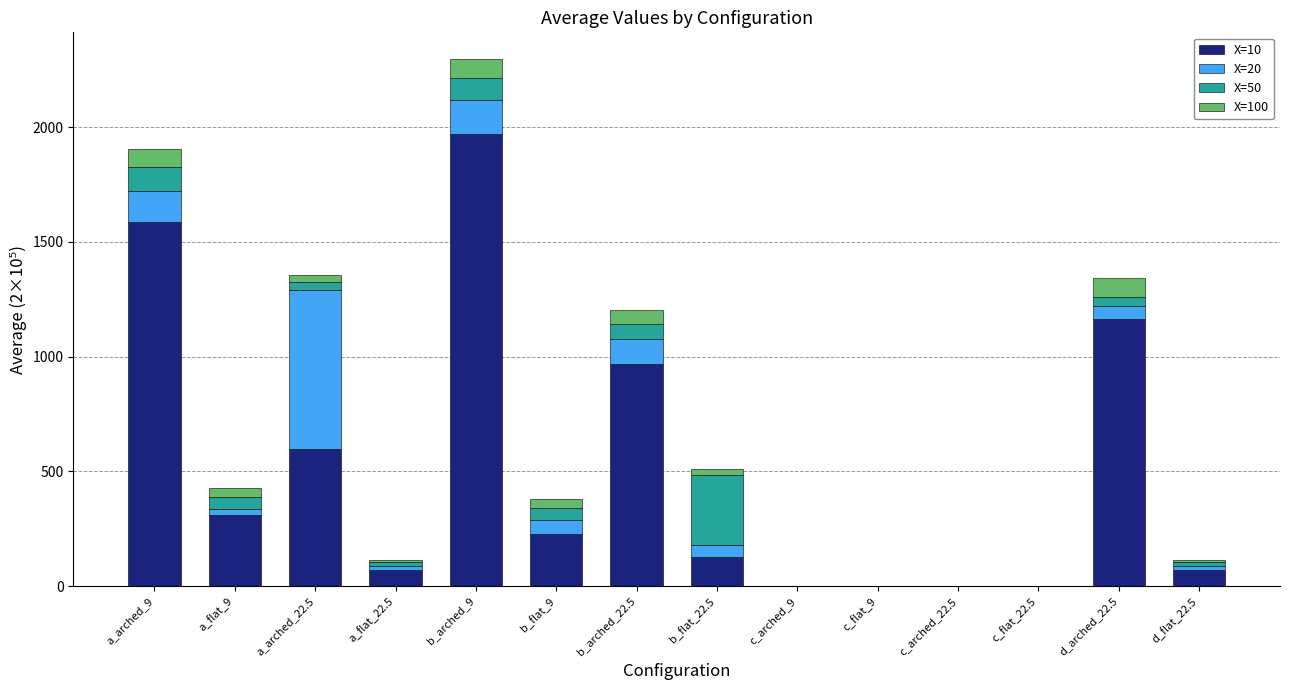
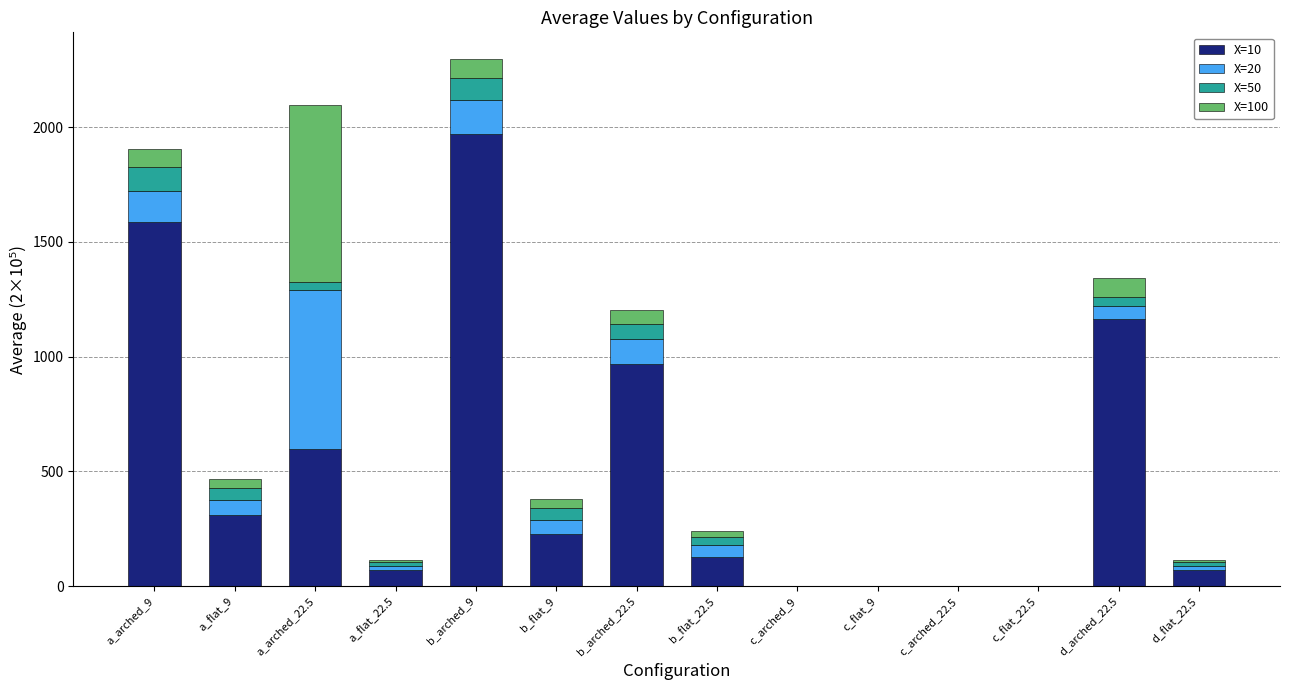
X=20, a_flat_9: 30 -> 70
X=100, a_arched_22.5: 30 -> 770
X=50, b_flat_22.5: 310 -> 40
